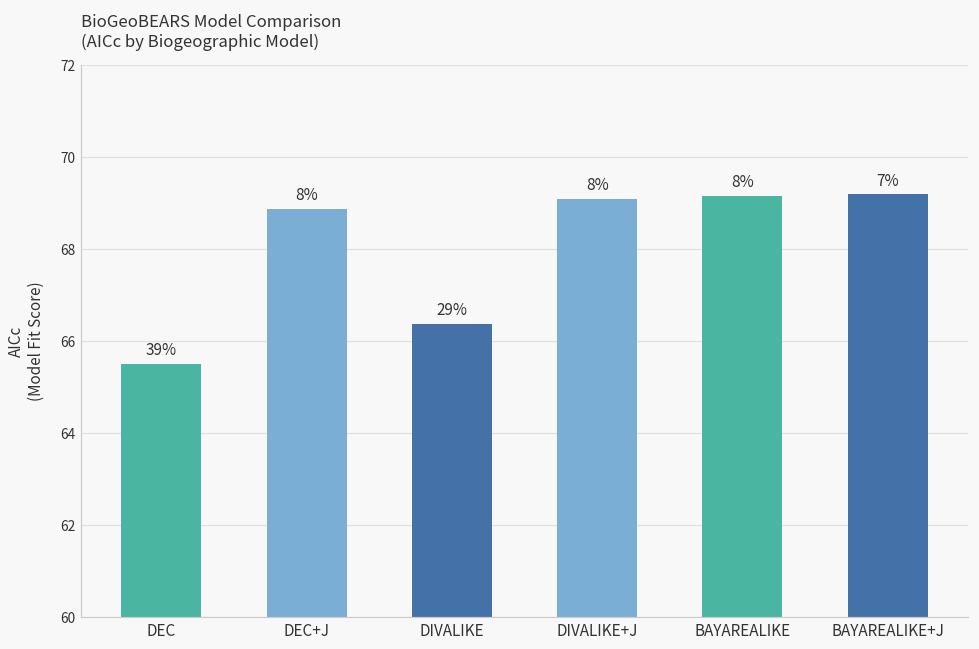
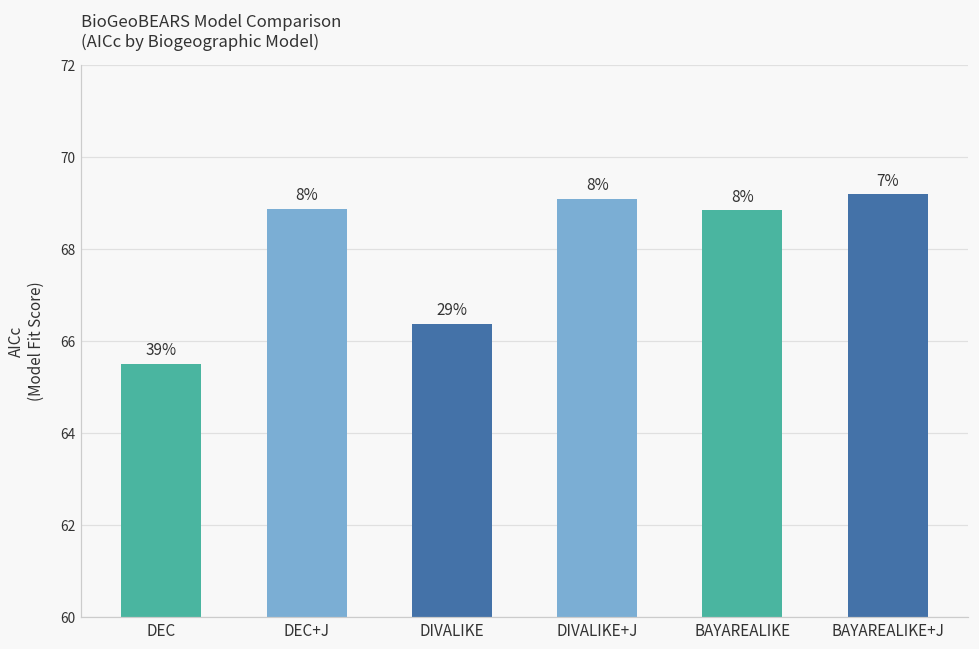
BAYAREALIKE: 69.2 -> 68.9
